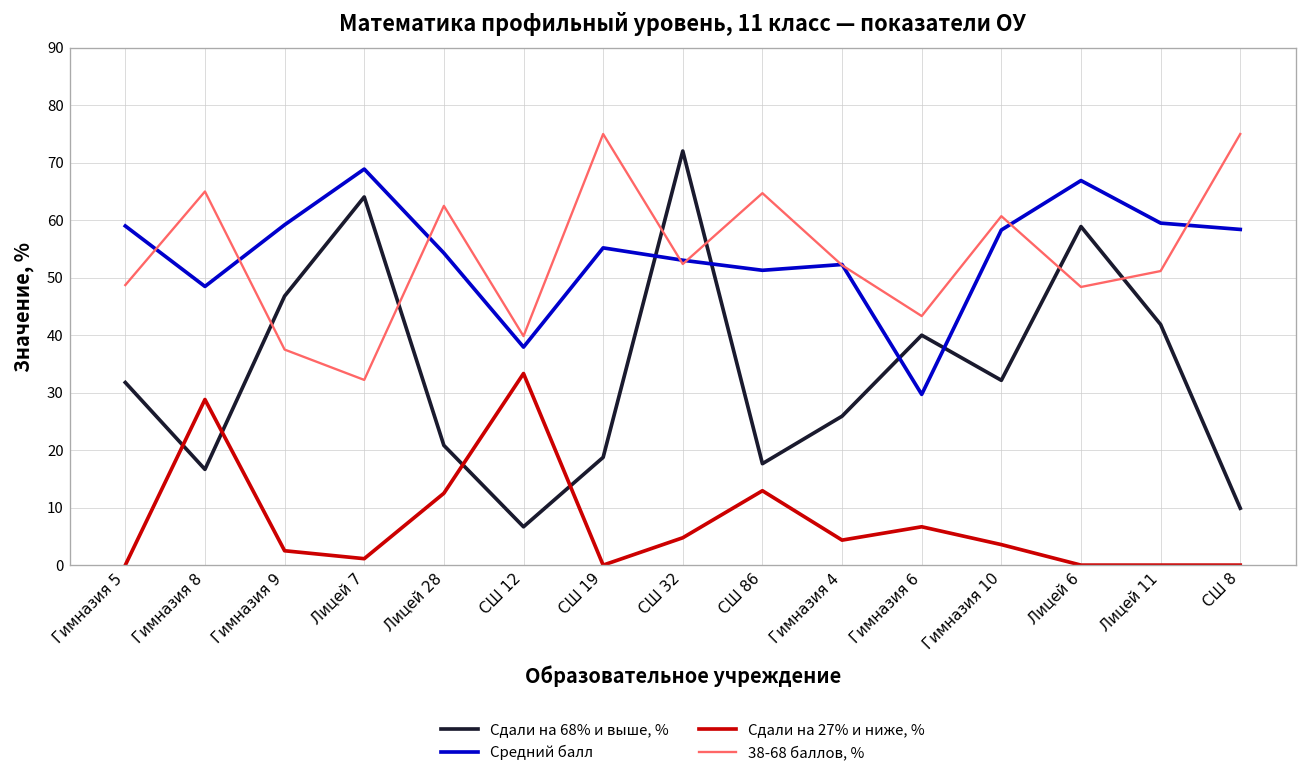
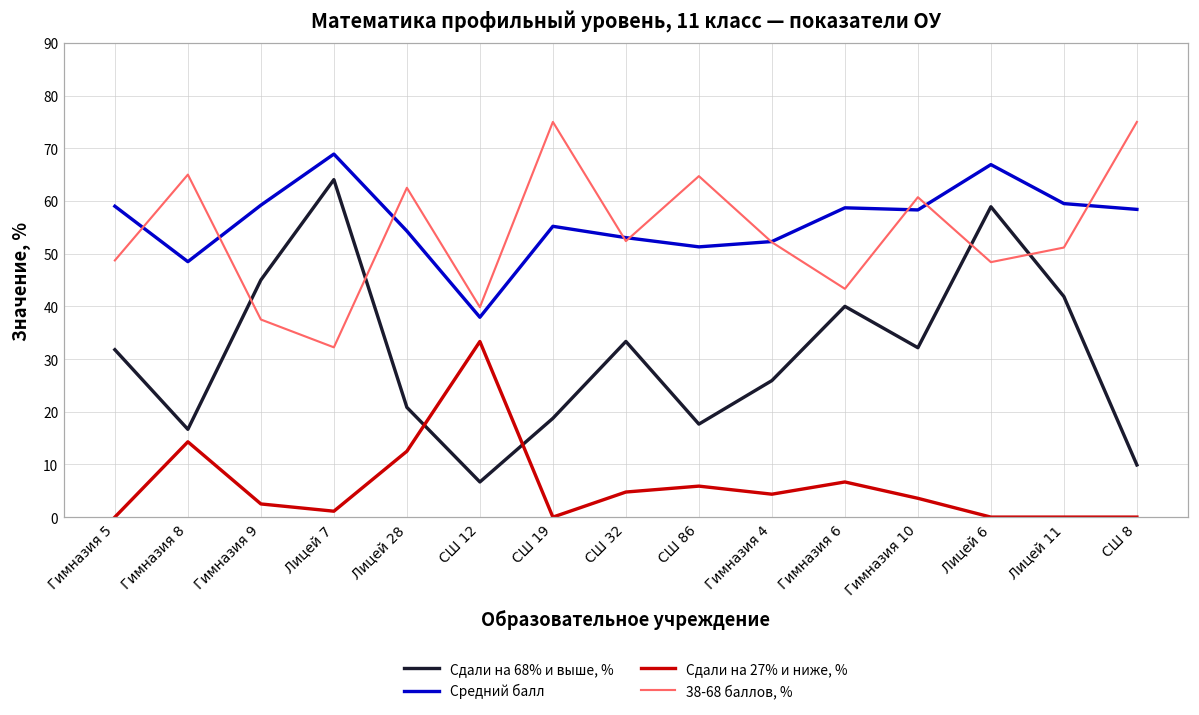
Сдали на 27% и ниже, %, Гимназия 8: 29 -> 14
Сдали на 68% и выше, %, Гимназия 9: 47 -> 45
Сдали на 68% и выше, %, СШ 32: 72 -> 33
Сдали на 27% и ниже, %, СШ 86: 13 -> 6
Средний балл, Гимназия 6: 30 -> 59
